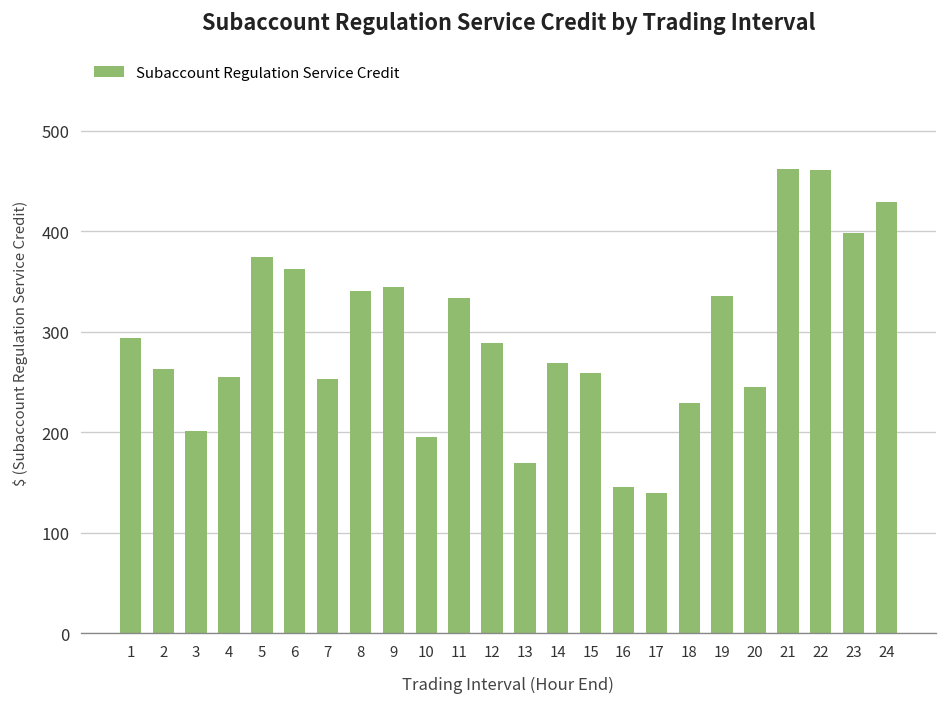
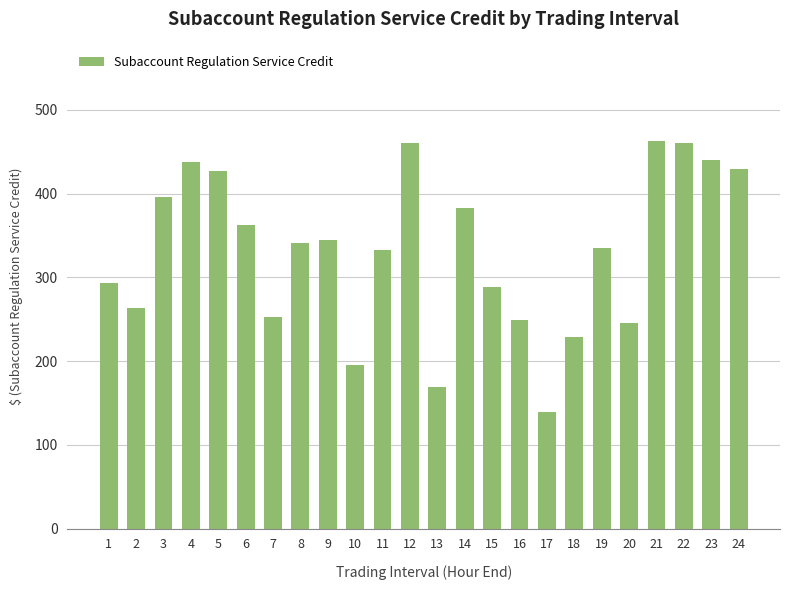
3: 200 -> 400
4: 260 -> 440
5: 370 -> 430
12: 290 -> 460
14: 270 -> 380
15: 260 -> 290
16: 150 -> 250
23: 400 -> 440
